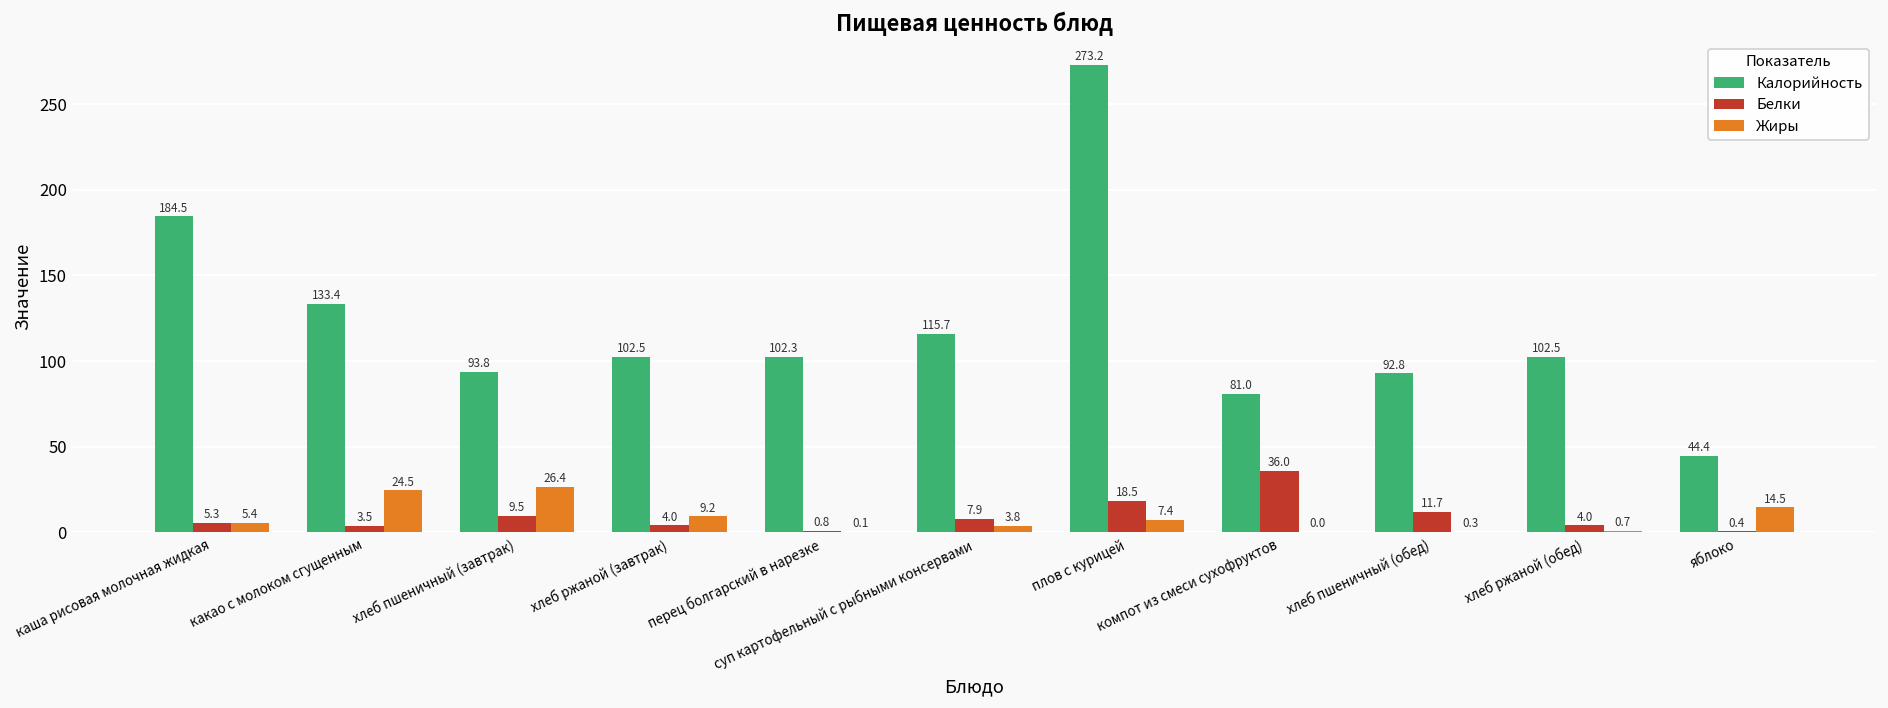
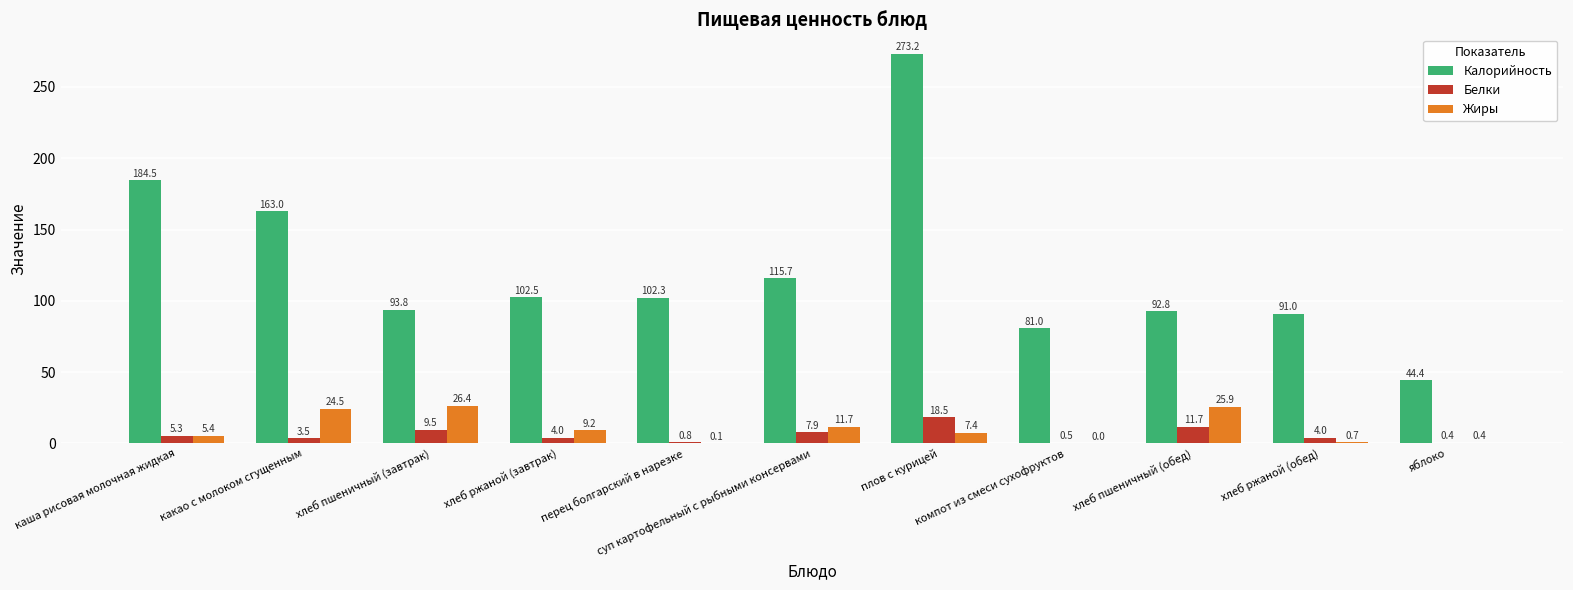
Калорийность, какао с молоком сгущенным: 133.4 -> 163.0
Жиры, суп картофельный с рыбными консервами: 3.8 -> 11.7
Белки, компот из смеси сухофруктов: 36.0 -> 0.5
Жиры, хлеб пшеничный (обед): 0.3 -> 25.9
Калорийность, хлеб ржаной (обед): 102.5 -> 91.0
Жиры, яблоко: 14.5 -> 0.4
